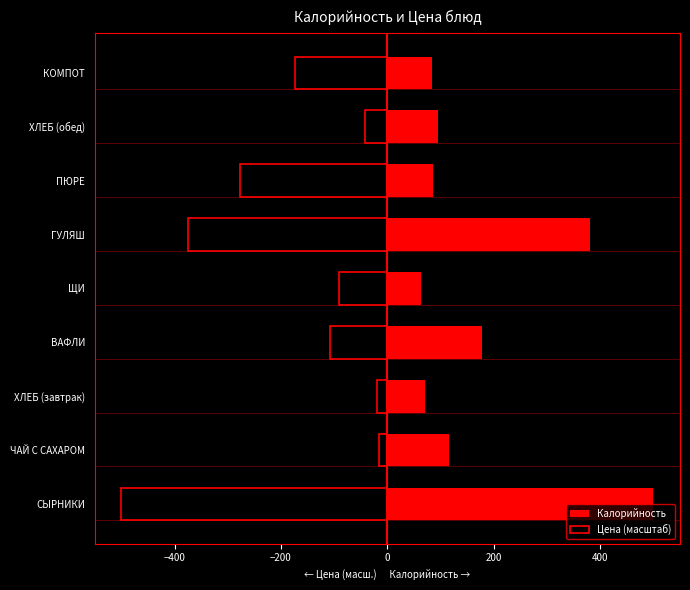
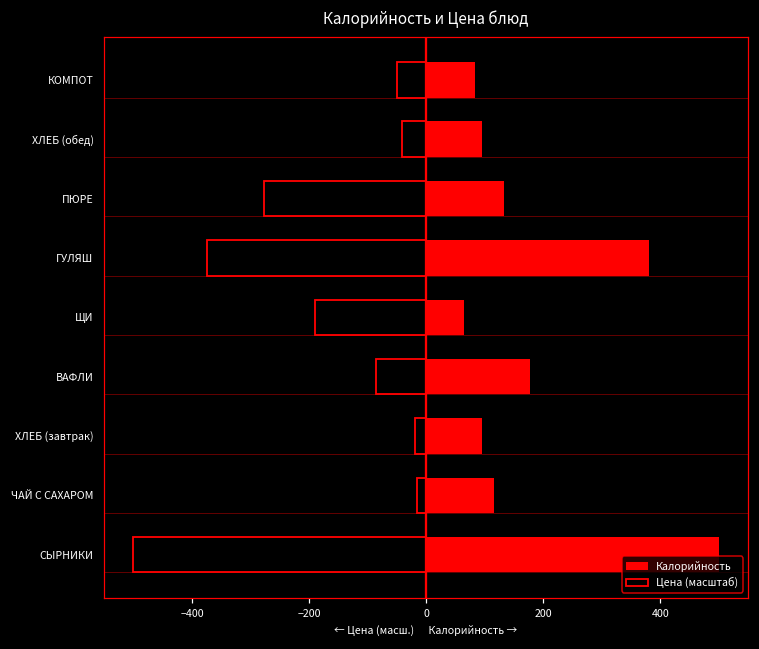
Цена (масштаб), КОМПОТ: -170 -> -50
Калорийность, ПЮРЕ: 90 -> 130
Цена (масштаб), ЩИ: -90 -> -190
Цена (масштаб), ВАФЛИ: -110 -> -90
Калорийность, ХЛЕБ (завтрак): 70 -> 100
